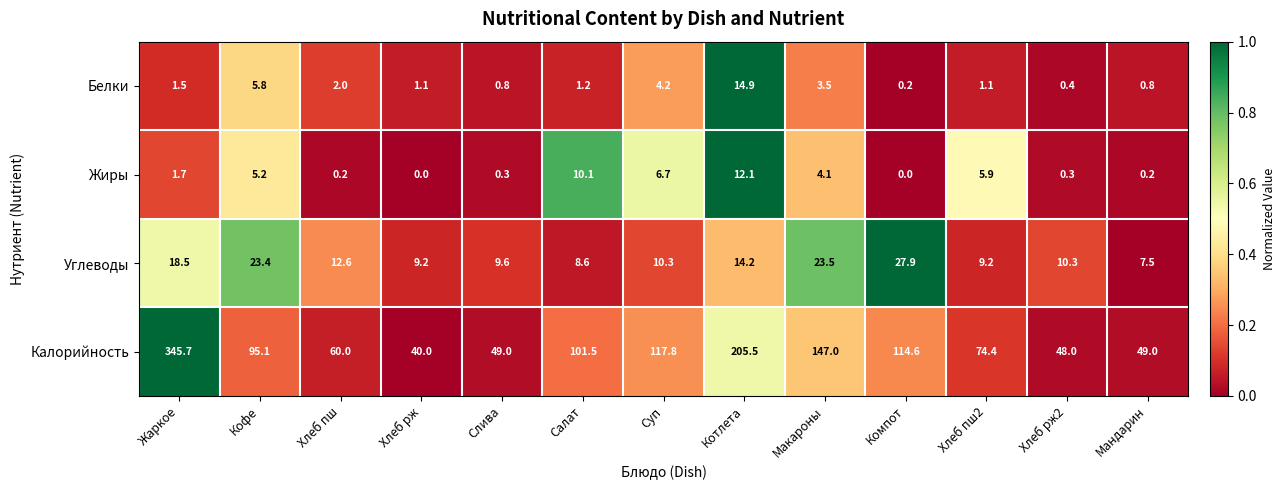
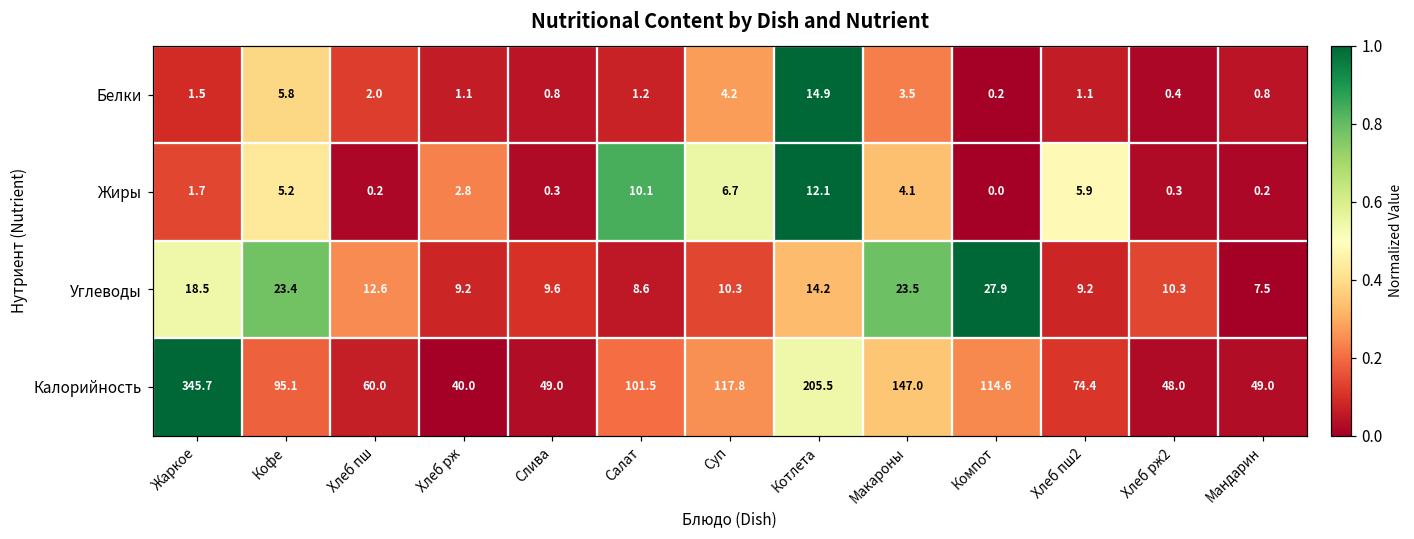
Жиры, Хлеб рж: 0.0 -> 2.8
